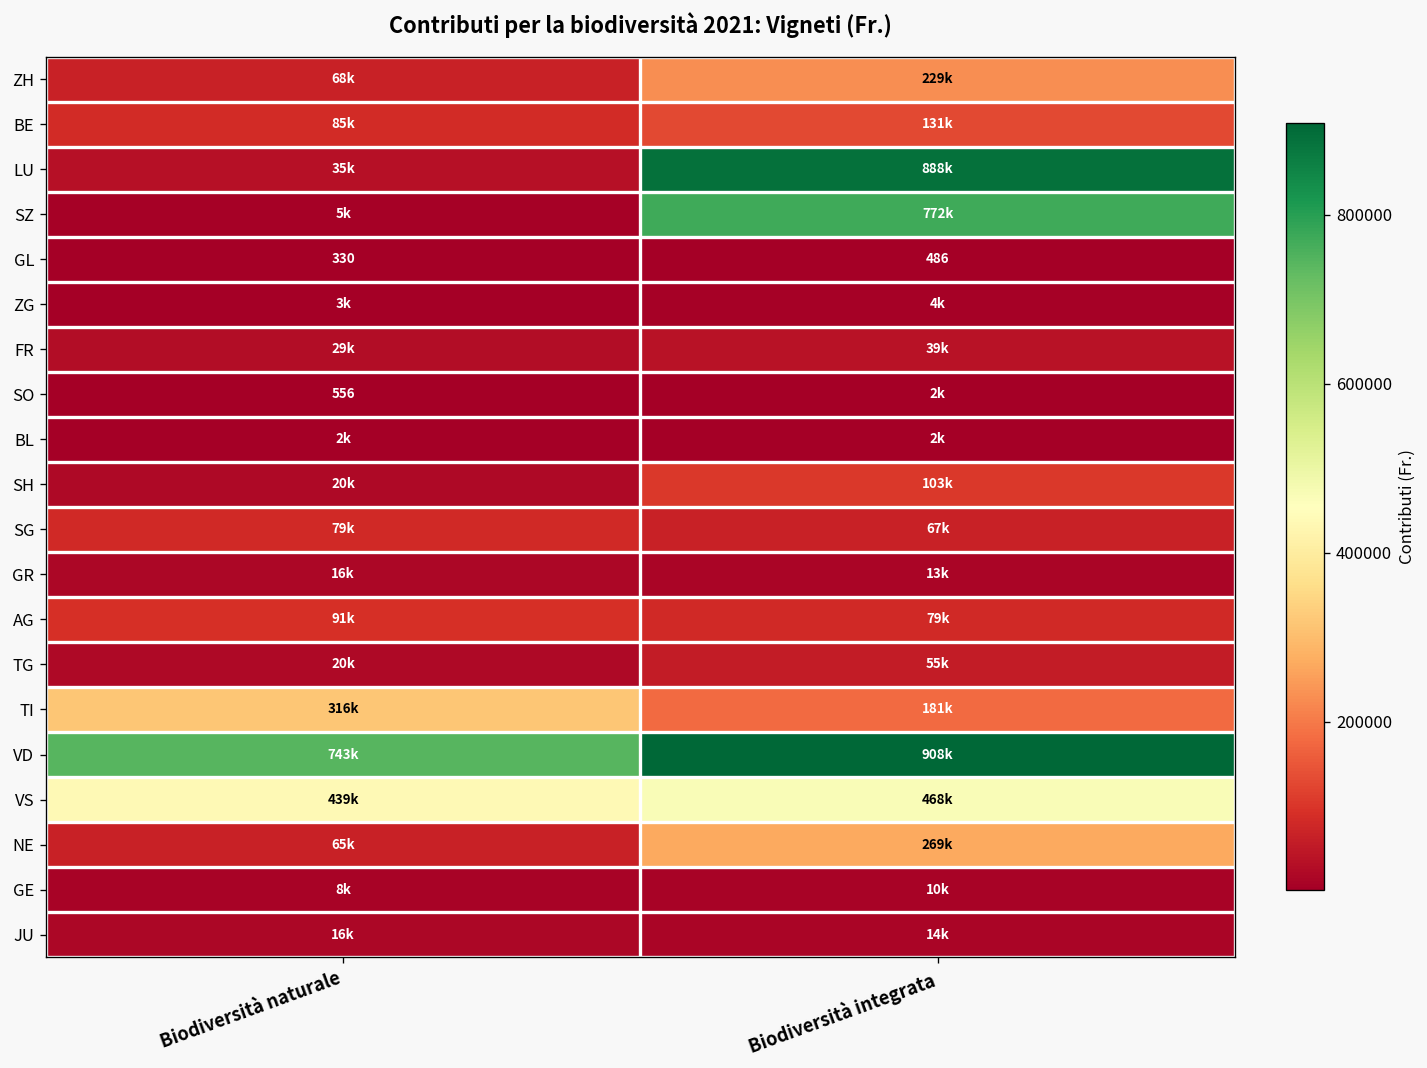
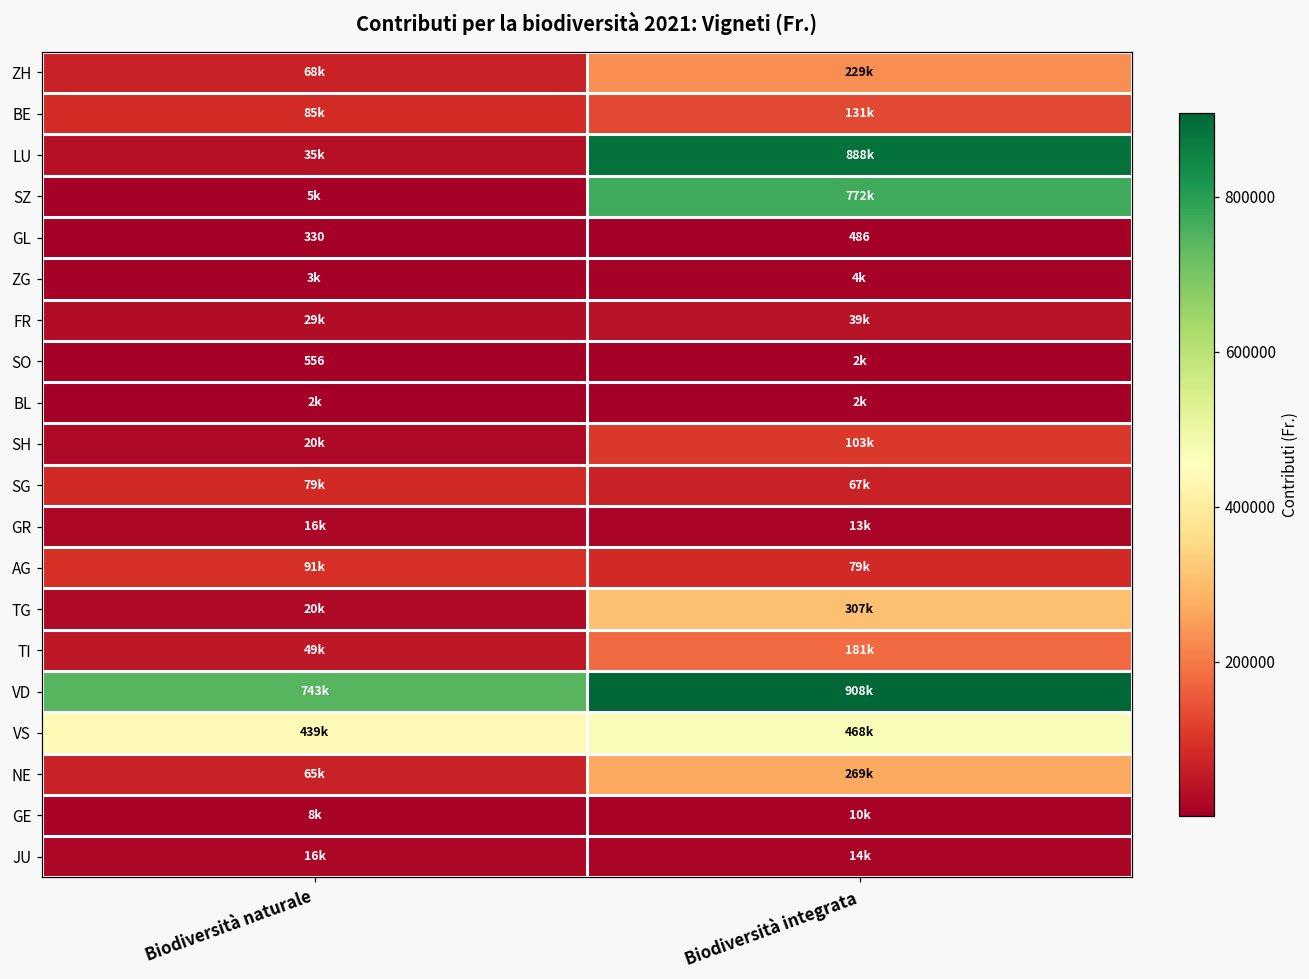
TG, Biodiversità integrata: 55k -> 307k
TI, Biodiversità naturale: 316k -> 49k
